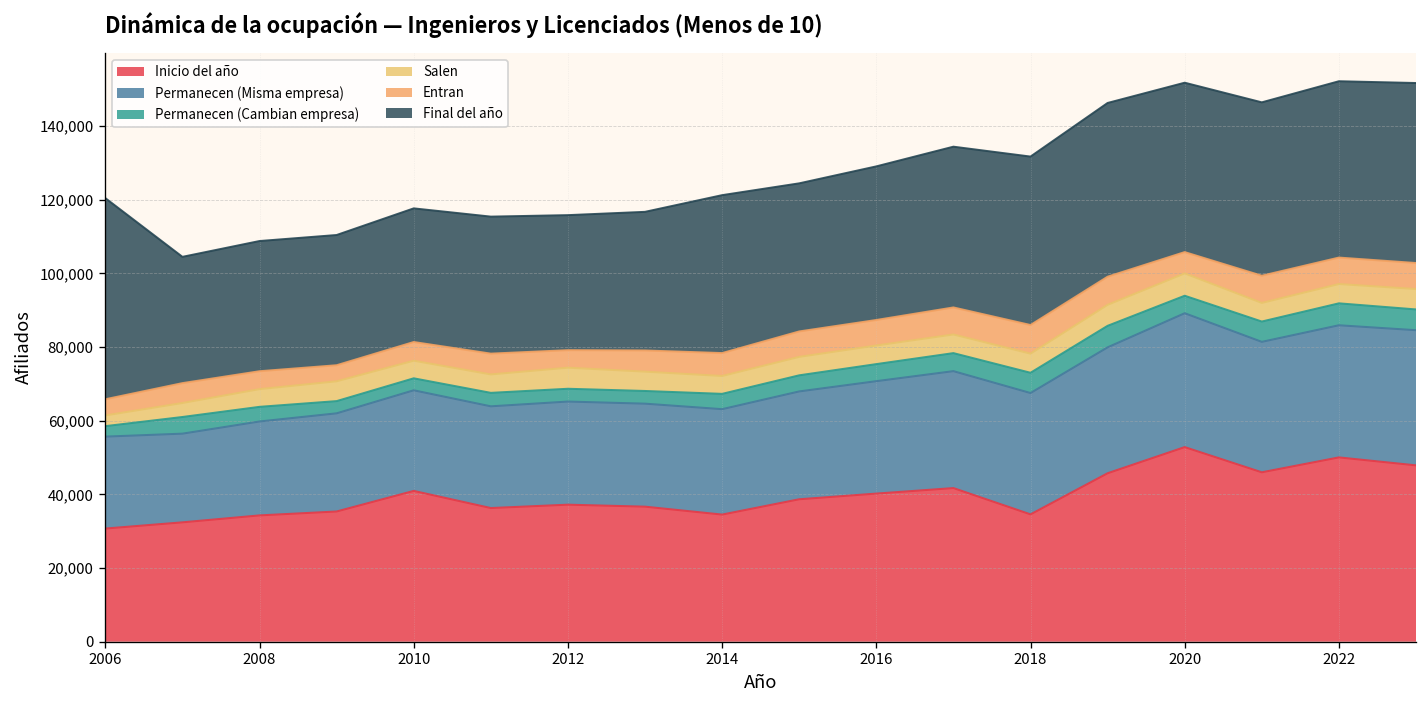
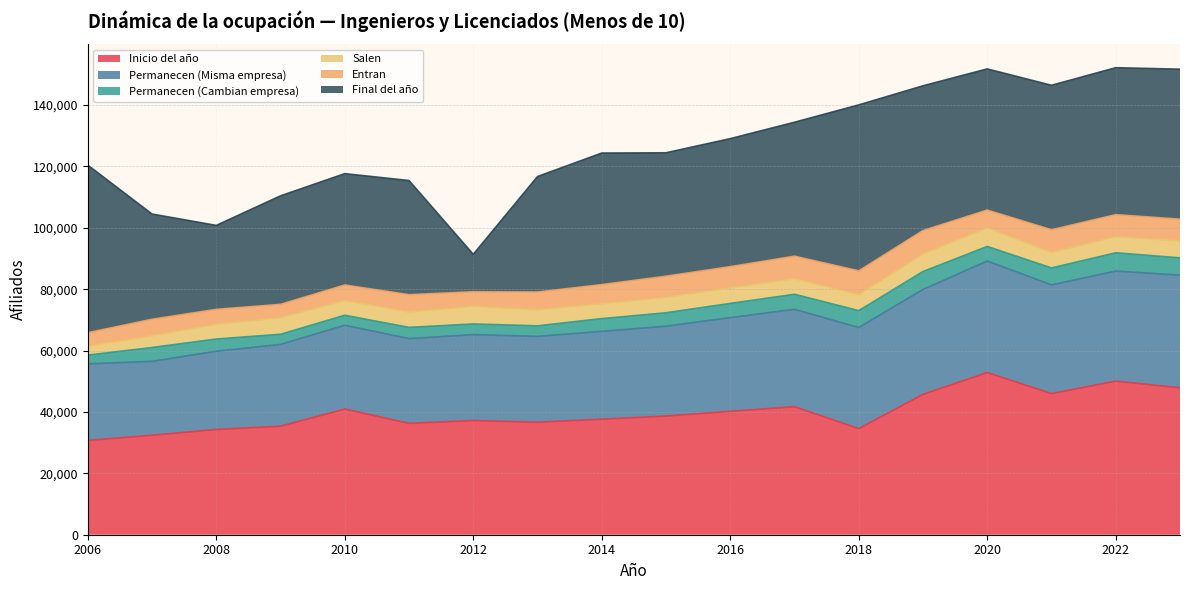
Final del año, 2008: 35,000 -> 27,000
Final del año, 2012: 37,000 -> 12,000
Inicio del año, 2014: 35,000 -> 38,000
Final del año, 2018: 46,000 -> 54,000
